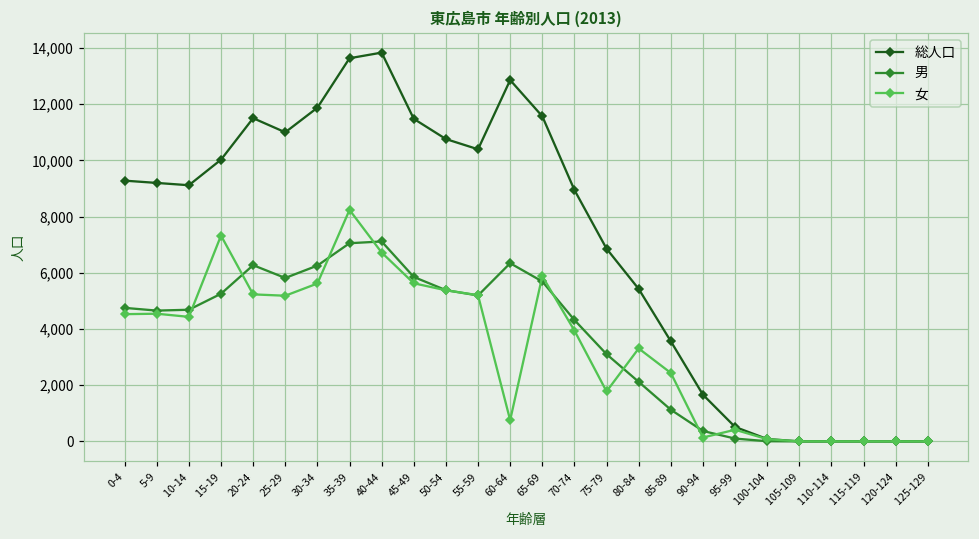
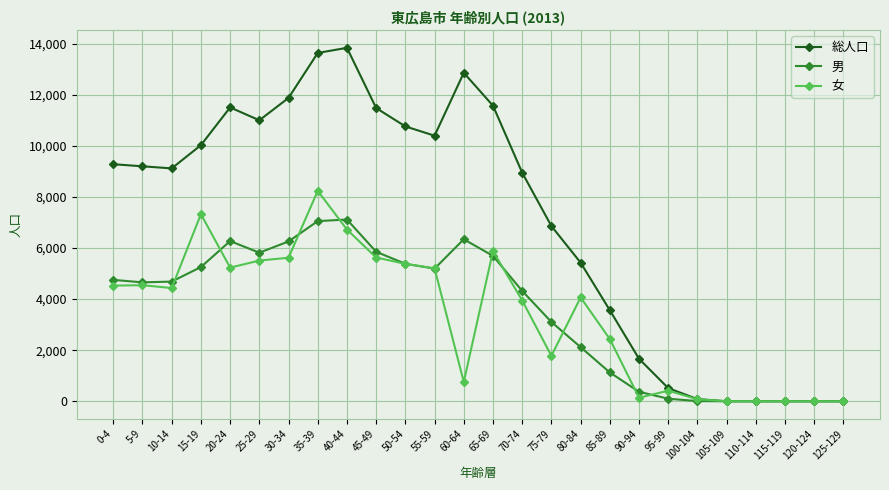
女, 25-29: 5,200 -> 5,500
女, 80-84: 3,300 -> 4,100
